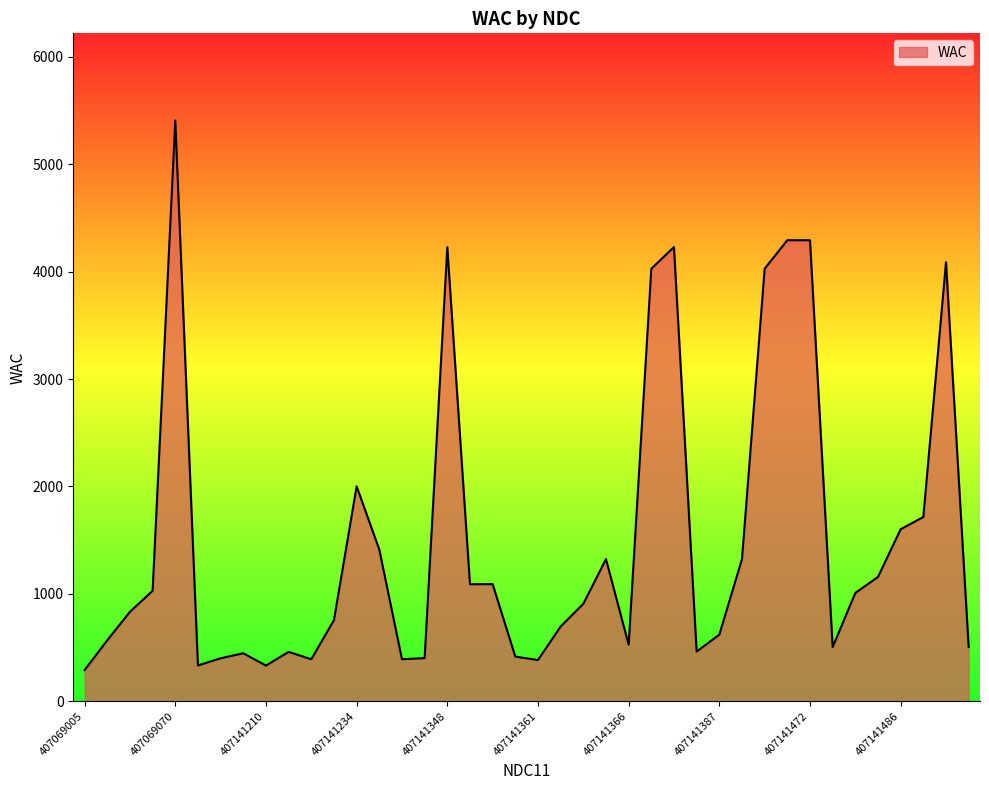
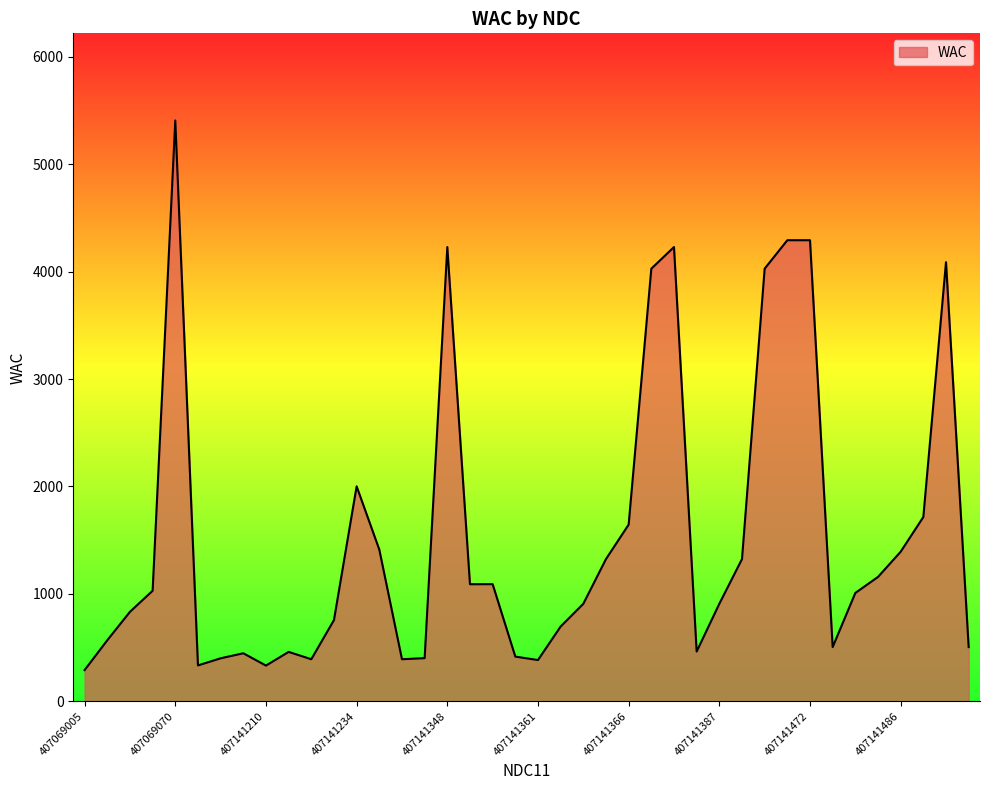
407141366: 530 -> 1650
407141387: 620 -> 910
407141486: 1600 -> 1390
